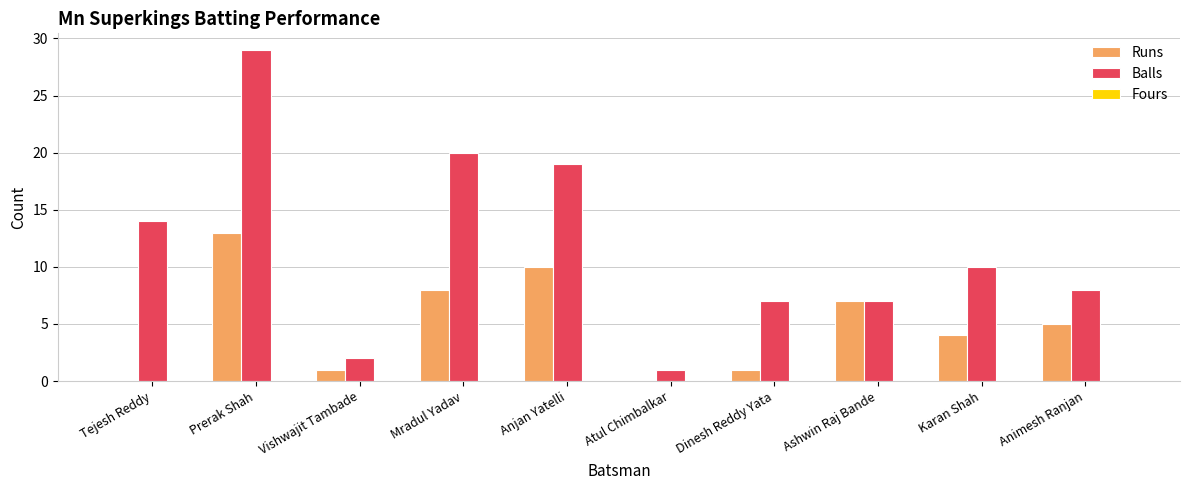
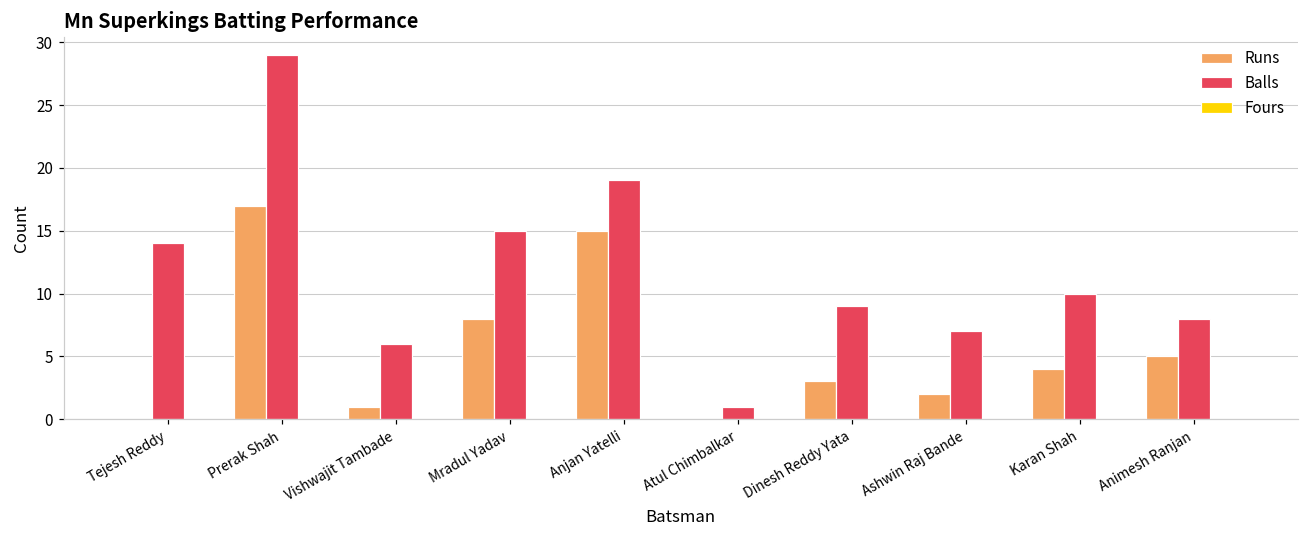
Runs, Prerak Shah: 13 -> 17
Balls, Vishwajit Tambade: 2 -> 6
Balls, Mradul Yadav: 20 -> 15
Runs, Anjan Yatelli: 10 -> 15
Runs, Dinesh Reddy Yata: 1 -> 3
Balls, Dinesh Reddy Yata: 7 -> 9
Runs, Ashwin Raj Bande: 7 -> 2
